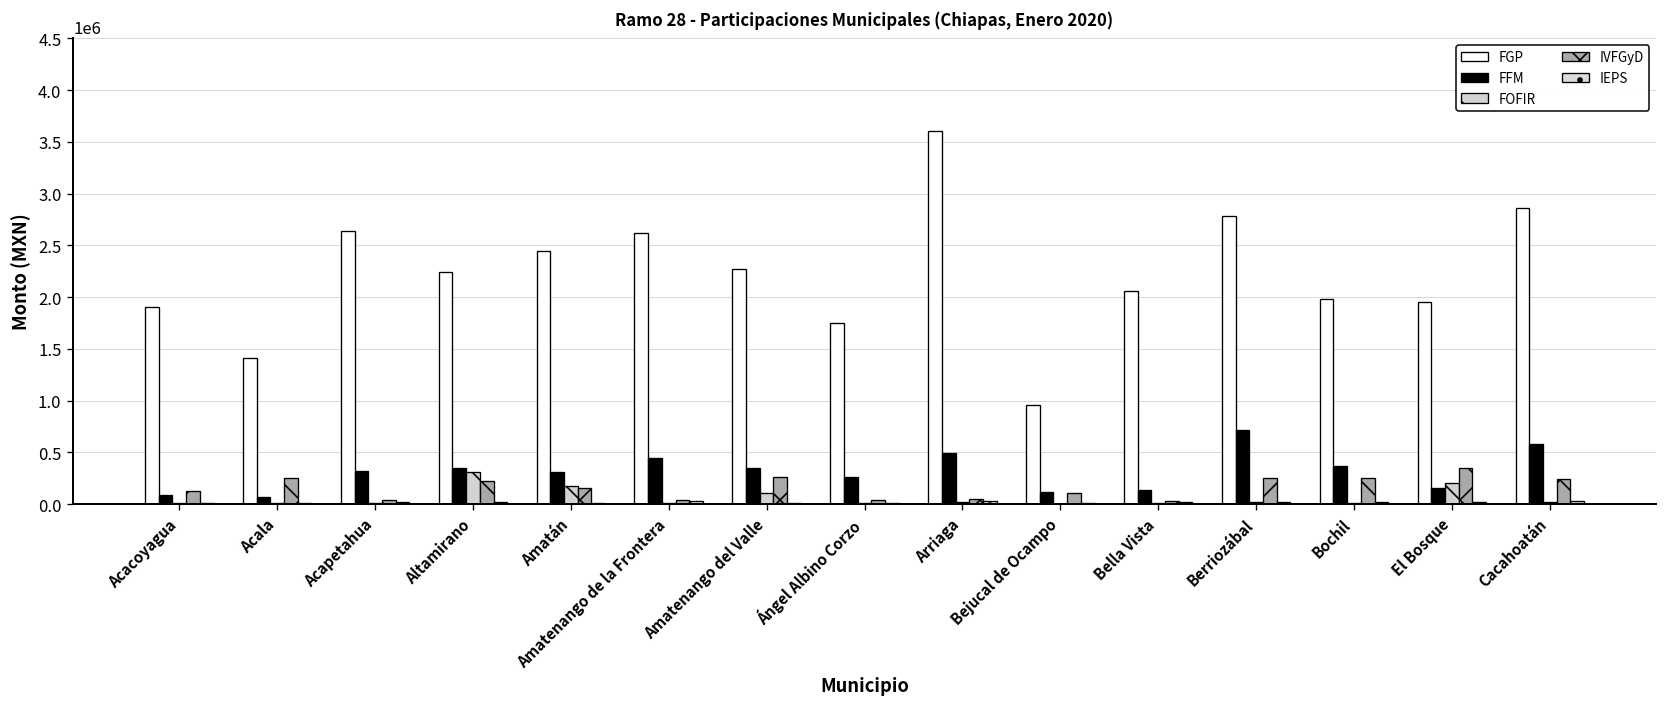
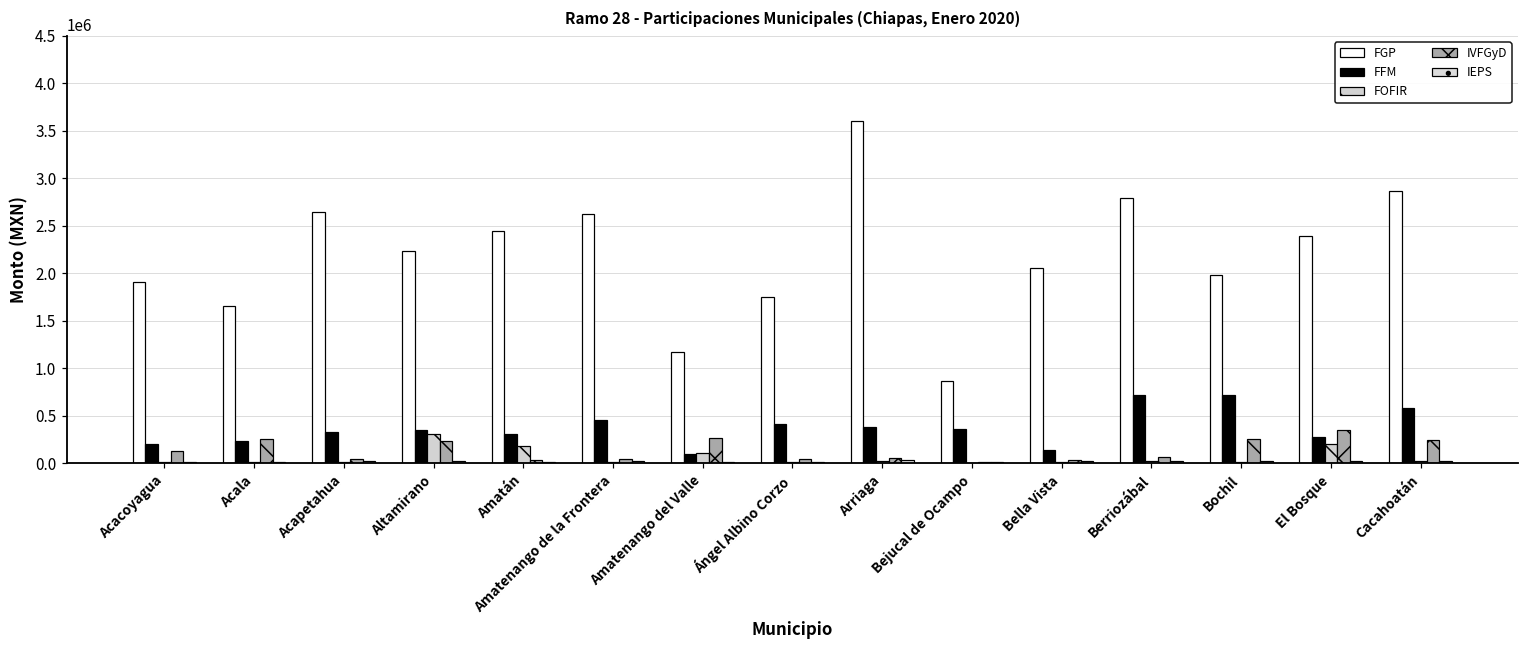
FFM, Acacoyagua: 100000 -> 200000
FGP, Acala: 1400000 -> 1700000
FFM, Acala: 100000 -> 200000
IVFGyD, Amatán: 200000 -> 0
FGP, Amatenango del Valle: 2300000 -> 1200000
FFM, Amatenango del Valle: 300000 -> 100000
FFM, Ángel Albino Corzo: 300000 -> 400000
FFM, Arriaga: 500000 -> 400000
FGP, Bejucal de Ocampo: 1000000 -> 900000
FFM, Bejucal de Ocampo: 100000 -> 400000
IVFGyD, Bejucal de Ocampo: 100000 -> 0
IVFGyD, Berriozábal: 300000 -> 100000
FFM, Bochil: 400000 -> 700000
FGP, El Bosque: 2000000 -> 2400000
FFM, El Bosque: 200000 -> 300000
